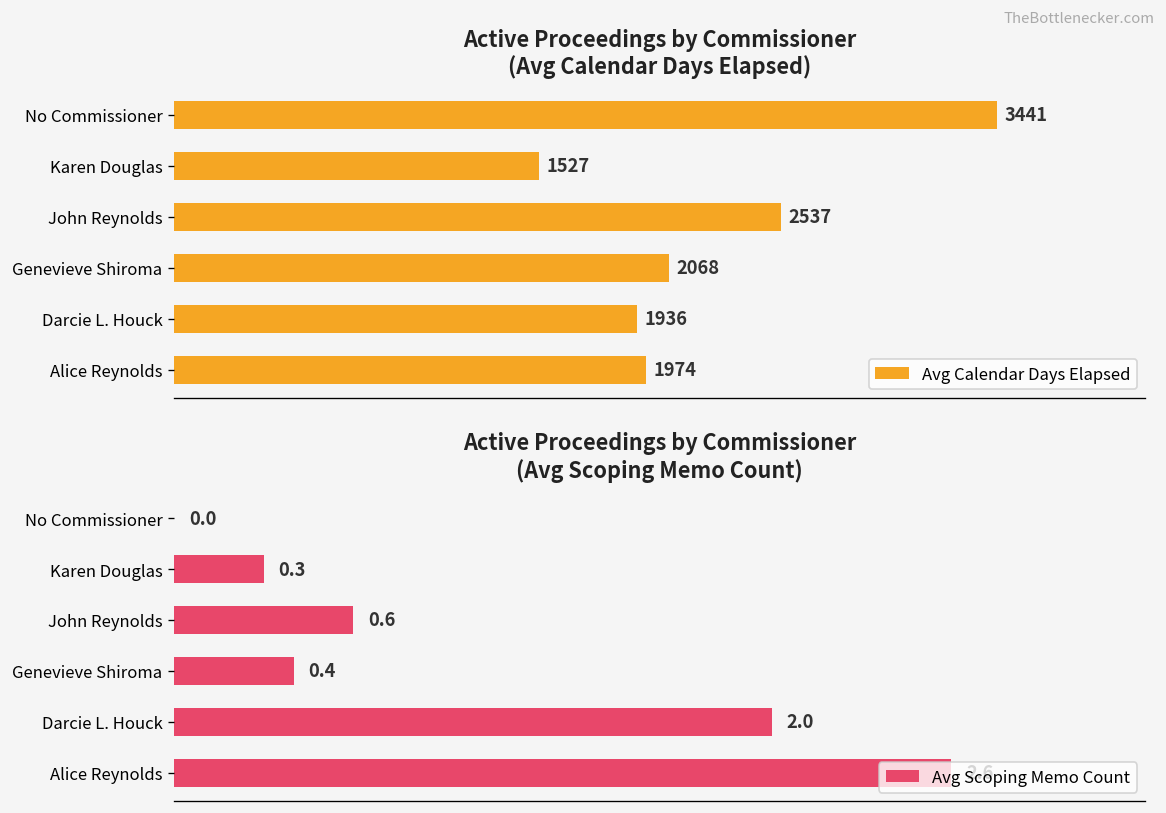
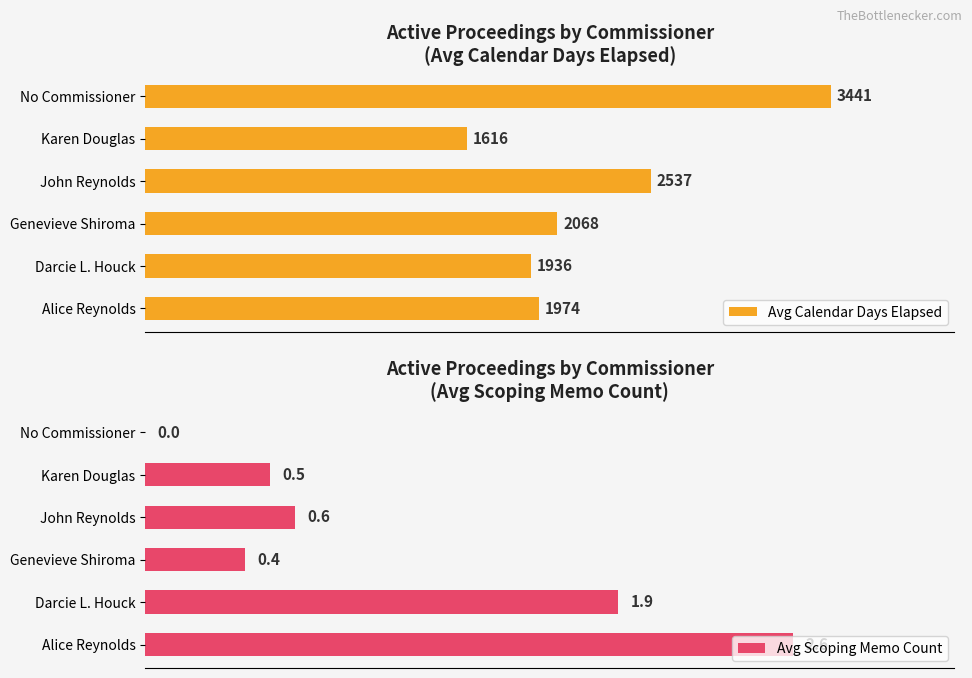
Active Proceedings by Commissioner (Avg Calendar Days Elapsed), Karen Douglas: 1527 -> 1616
Active Proceedings by Commissioner (Avg Scoping Memo Count), Karen Douglas: 0.3 -> 0.5
Active Proceedings by Commissioner (Avg Scoping Memo Count), Darcie L. Houck: 2.0 -> 1.9
